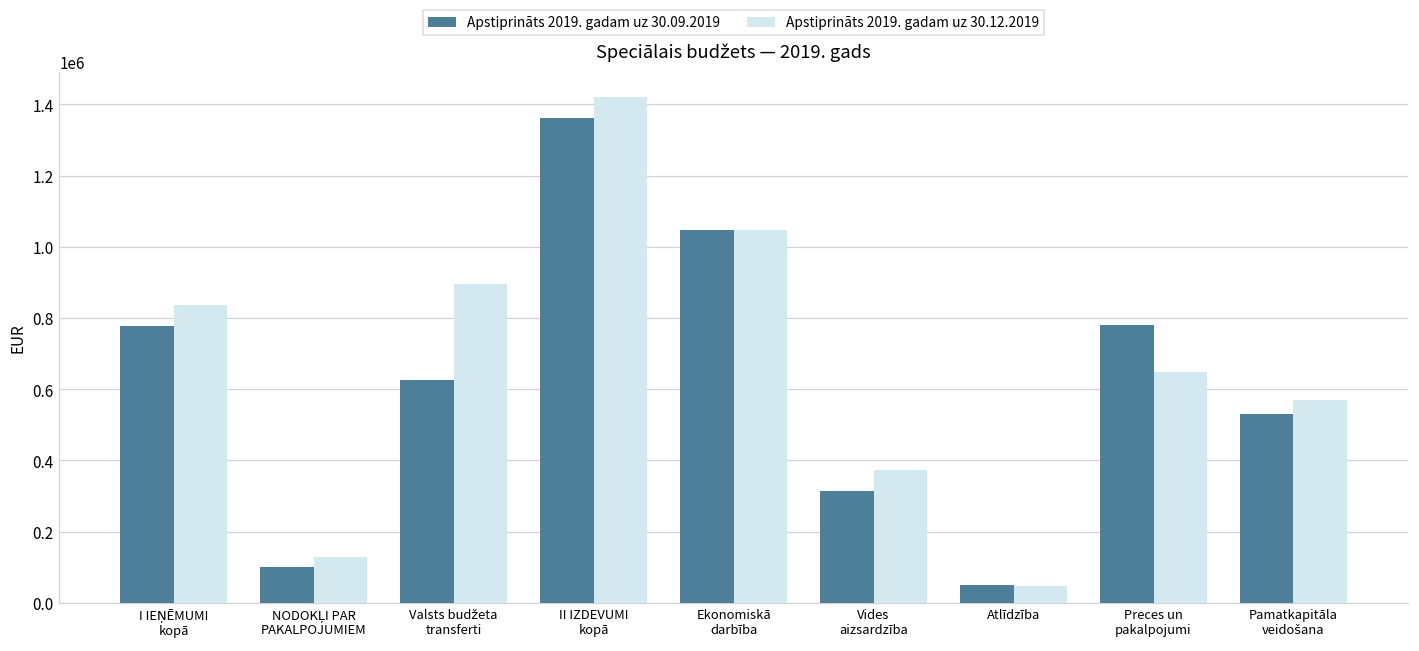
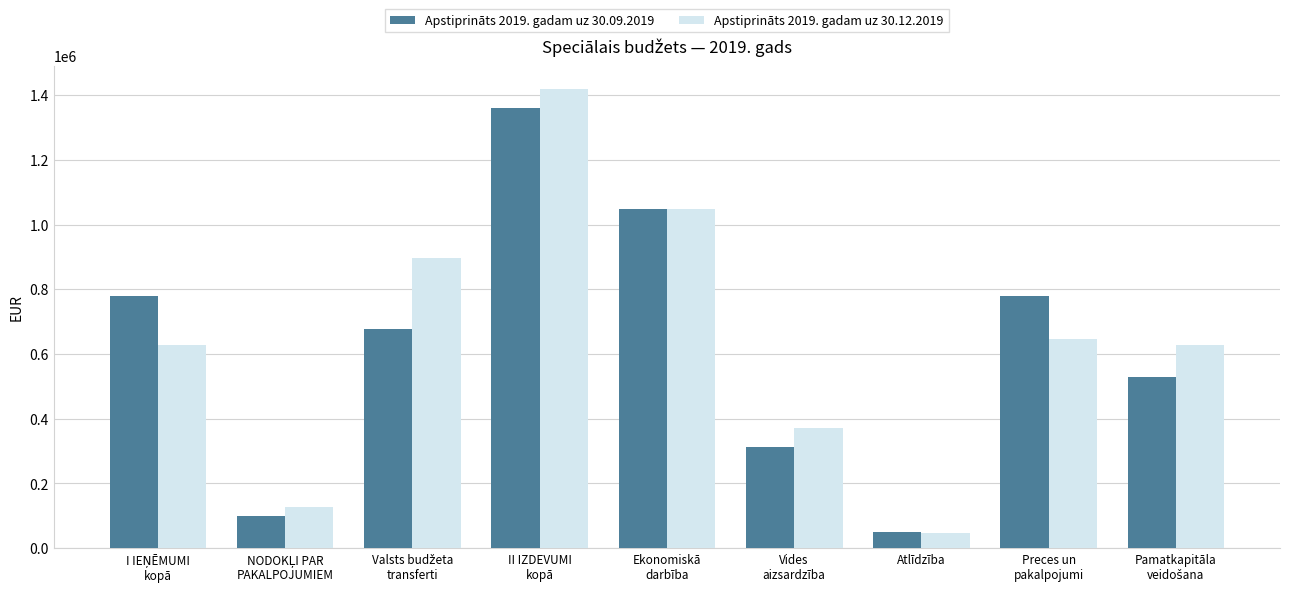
Apstiprināts 2019. gadam uz 30.12.2019, I IEŅĒMUMI kopā: 840000 -> 630000
Apstiprināts 2019. gadam uz 30.09.2019, Valsts budžeta transferti: 630000 -> 680000
Apstiprināts 2019. gadam uz 30.12.2019, Pamatkapitāla veidošana: 570000 -> 630000
